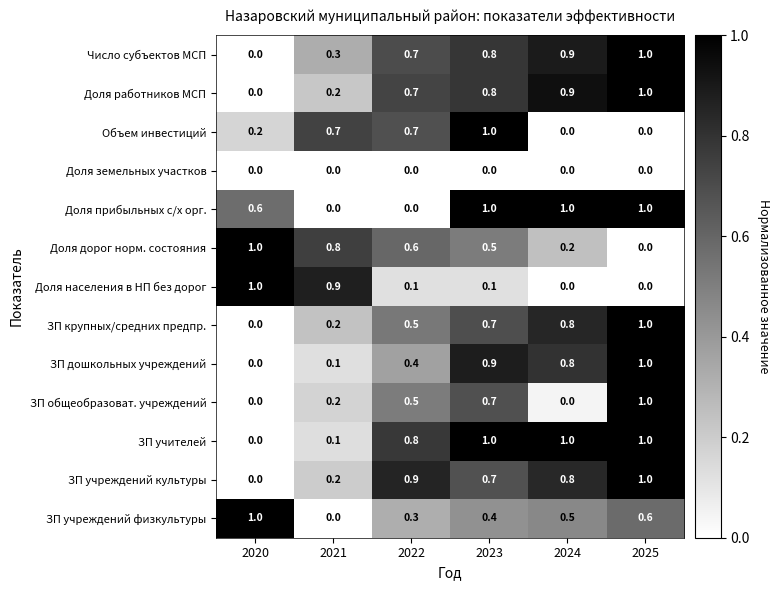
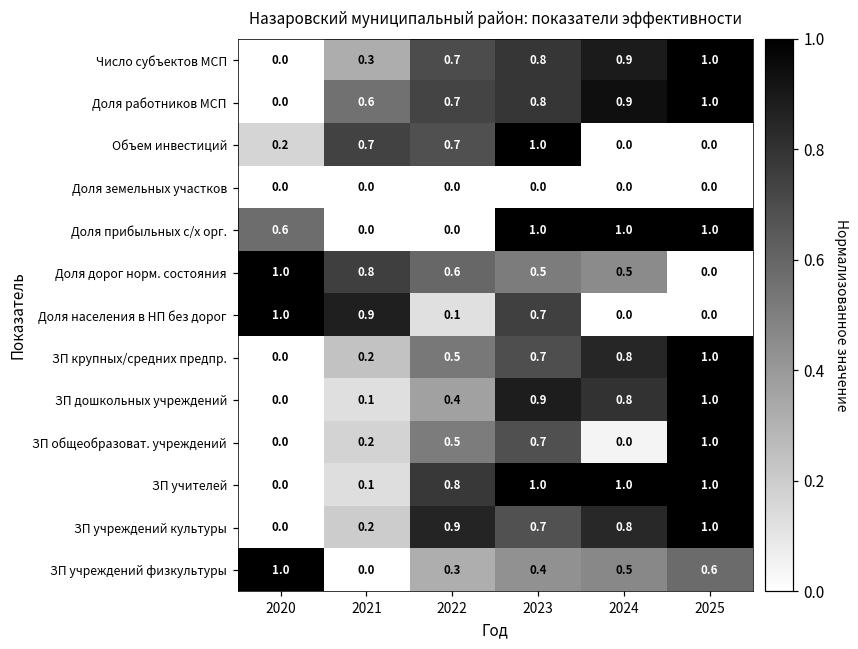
Доля работников МСП, 2021: 0.2 -> 0.6
Доля дорог норм. состояния, 2024: 0.2 -> 0.5
Доля населения в НП без дорог, 2023: 0.1 -> 0.7
